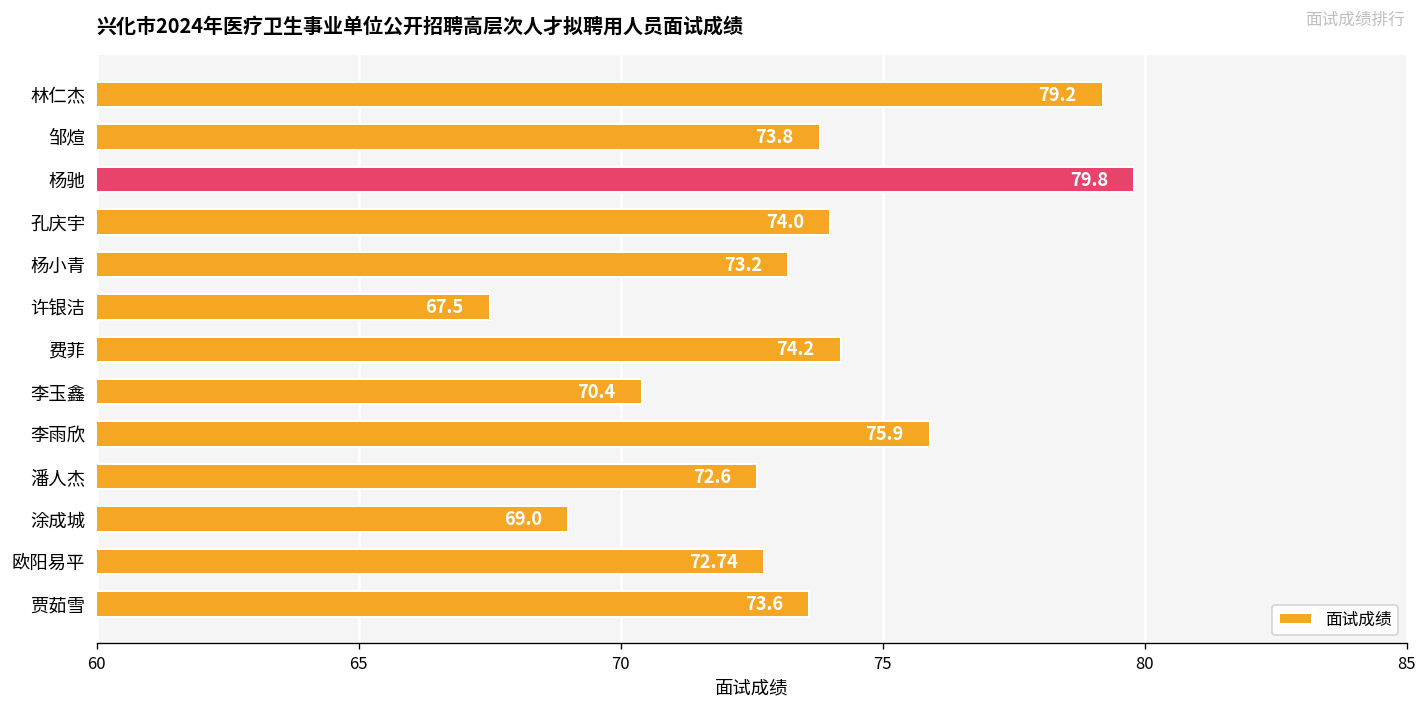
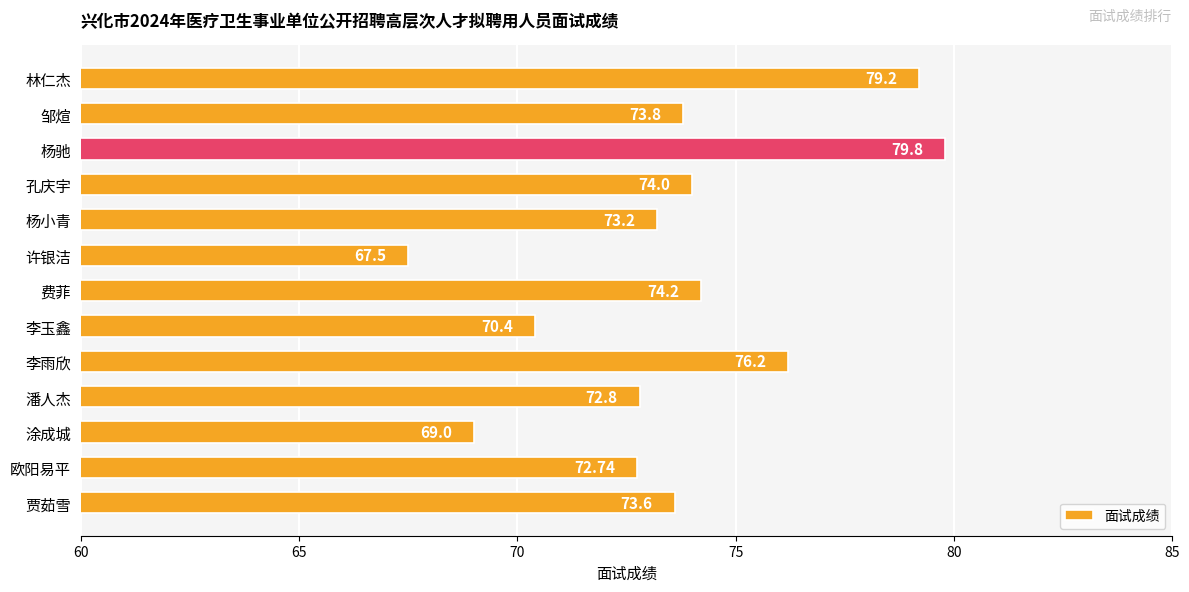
李雨欣: 75.9 -> 76.2
潘人杰: 72.6 -> 72.8
